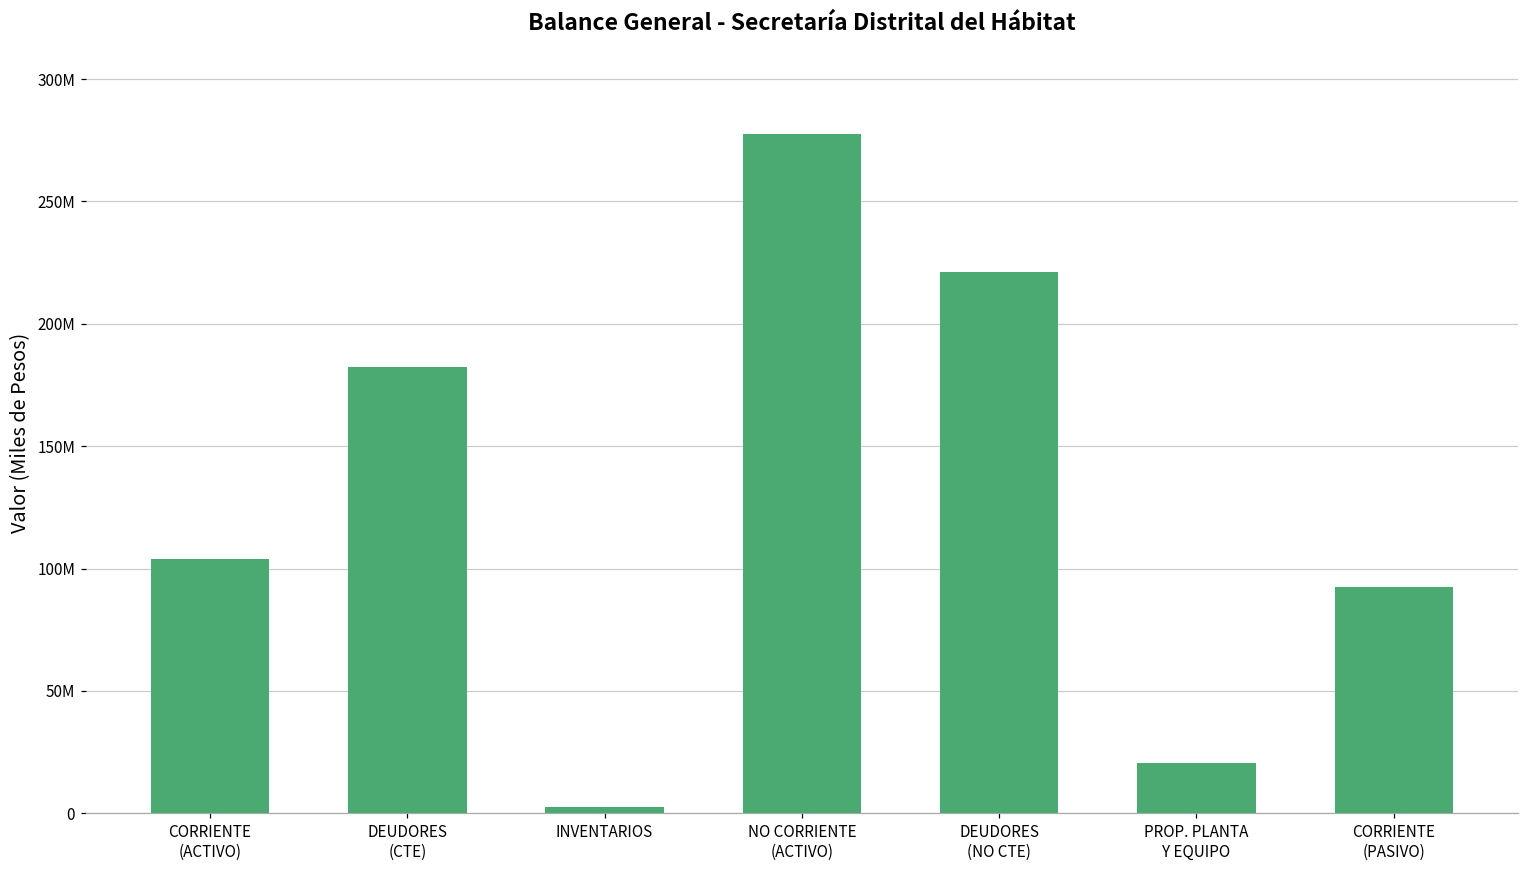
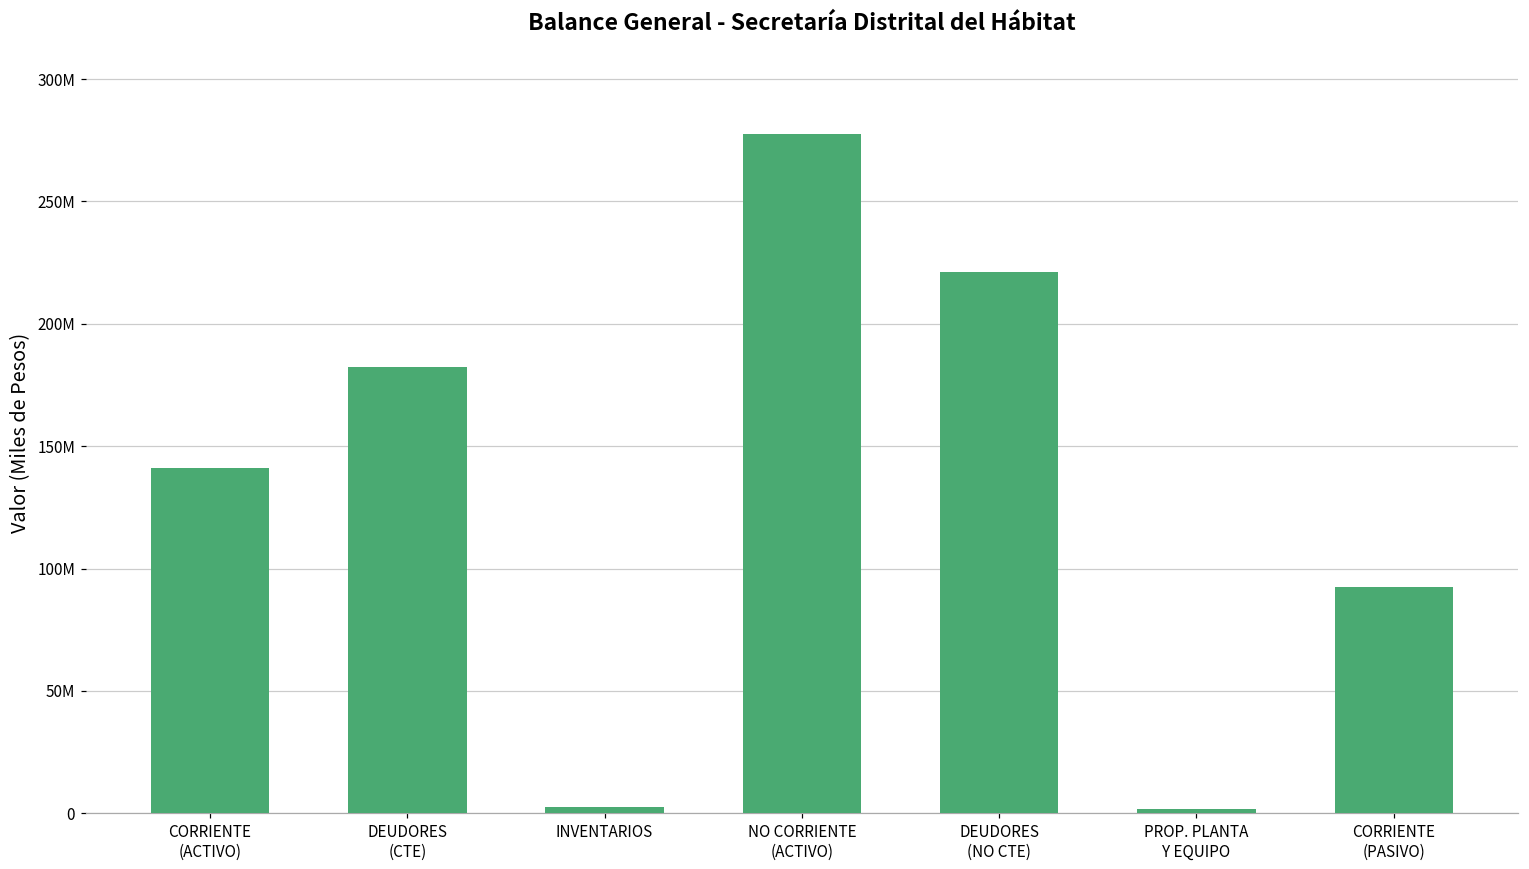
CORRIENTE (ACTIVO): 104000000 -> 141000000
PROP. PLANTA Y EQUIPO: 20000000 -> 2000000
